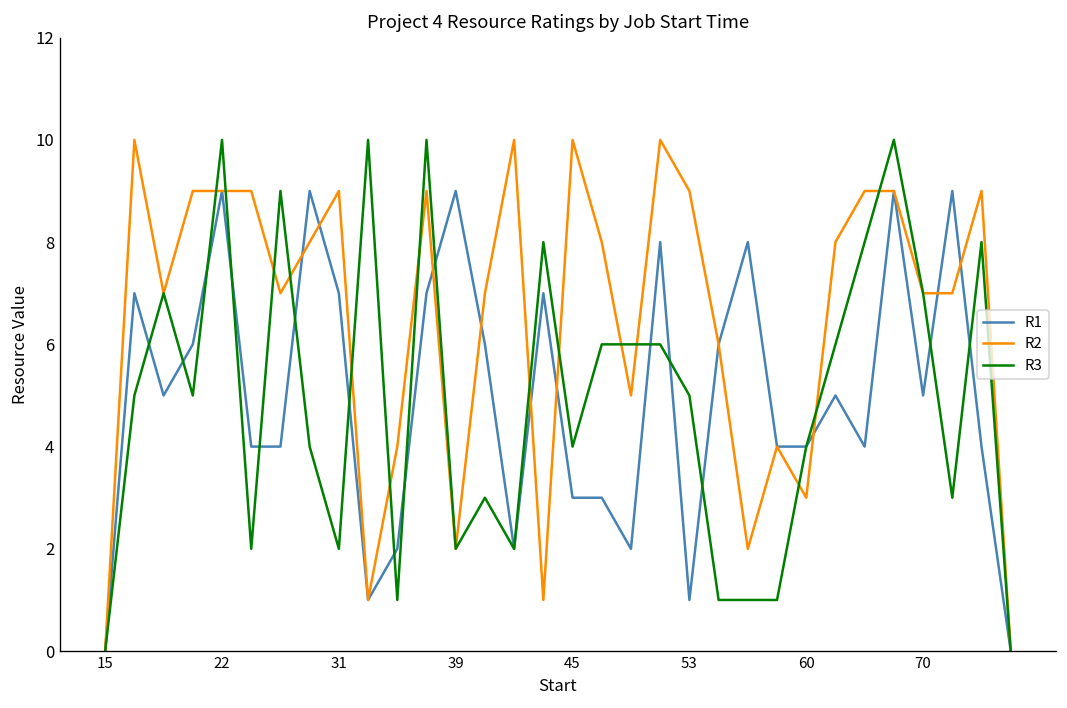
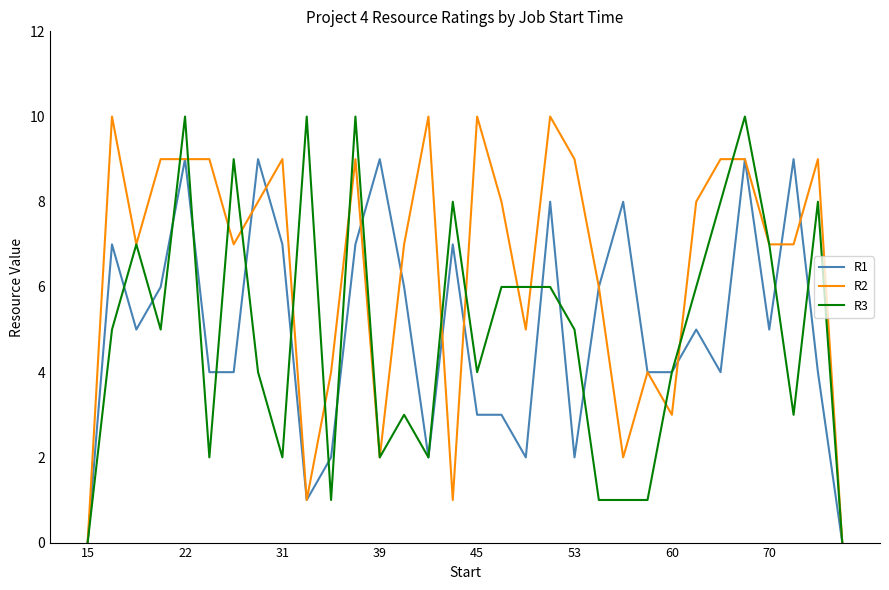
R1, 53: 1 -> 2
